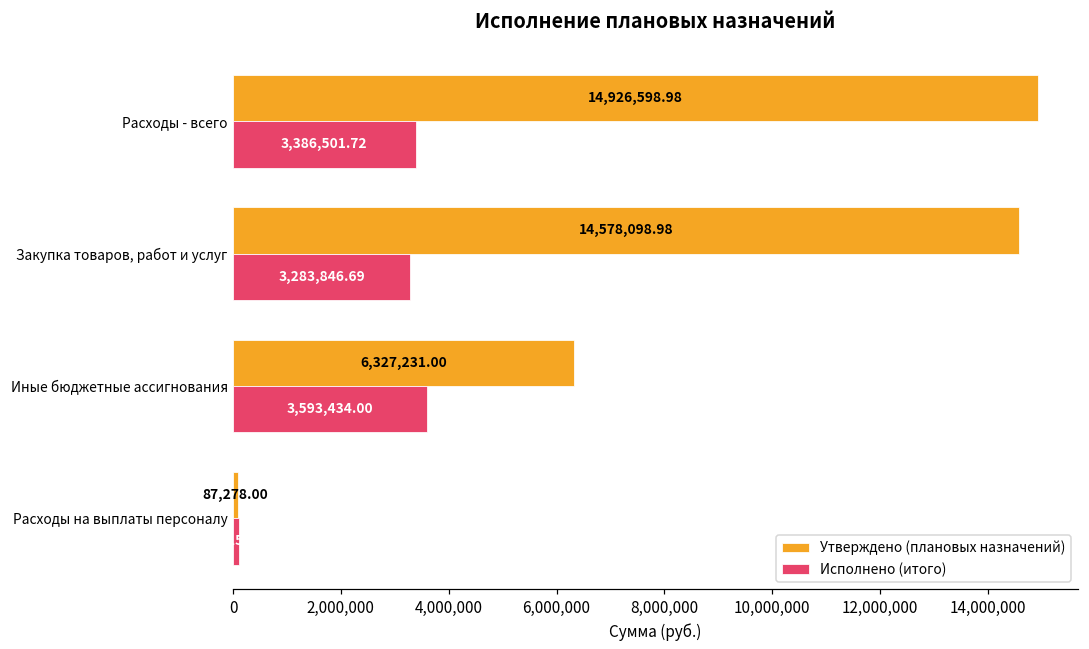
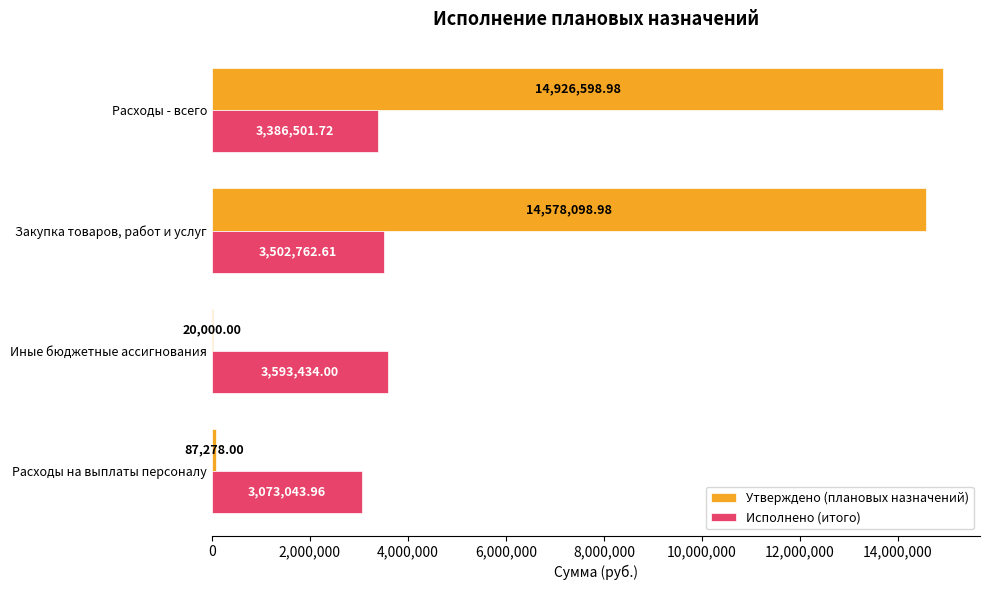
Исполнено (итого), Закупка товаров, работ и услуг: 3,283,846.69 -> 3,502,762.61
Утверждено (плановых назначений), Иные бюджетные ассигнования: 6,327,231.00 -> 20,000.00
Исполнено (итого), Расходы на выплаты персоналу: 100,000 -> 3,100,000
